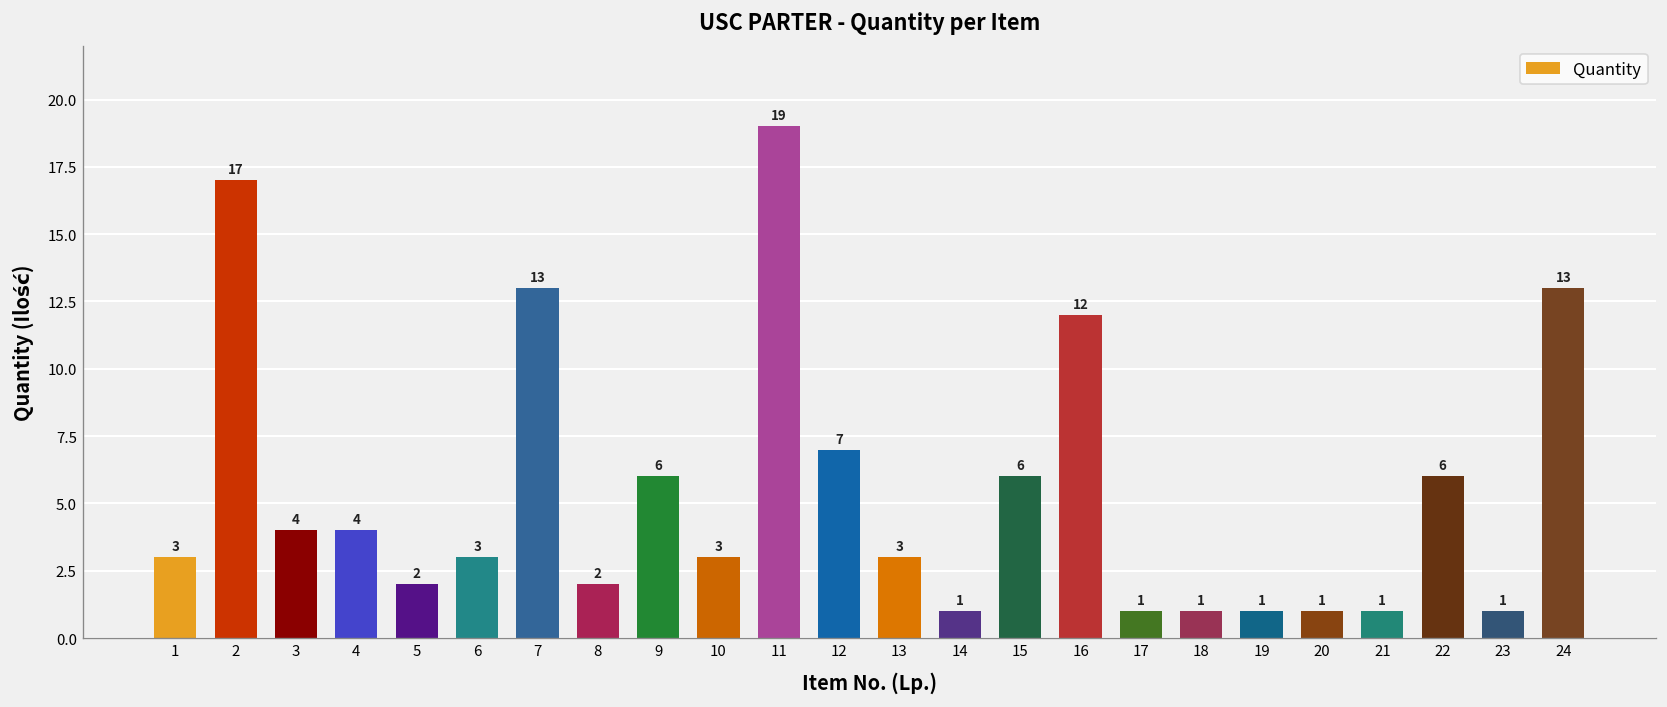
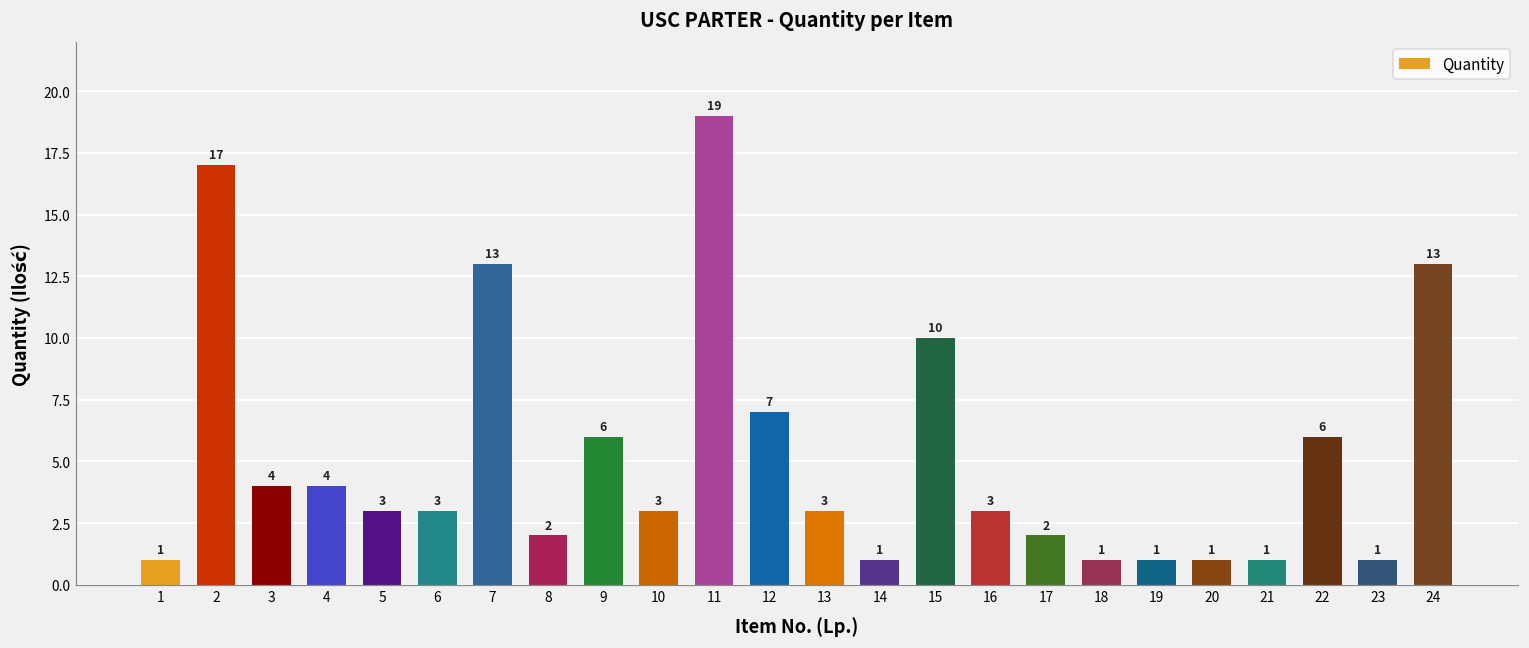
1: 3 -> 1
5: 2 -> 3
15: 6 -> 10
16: 12 -> 3
17: 1 -> 2
